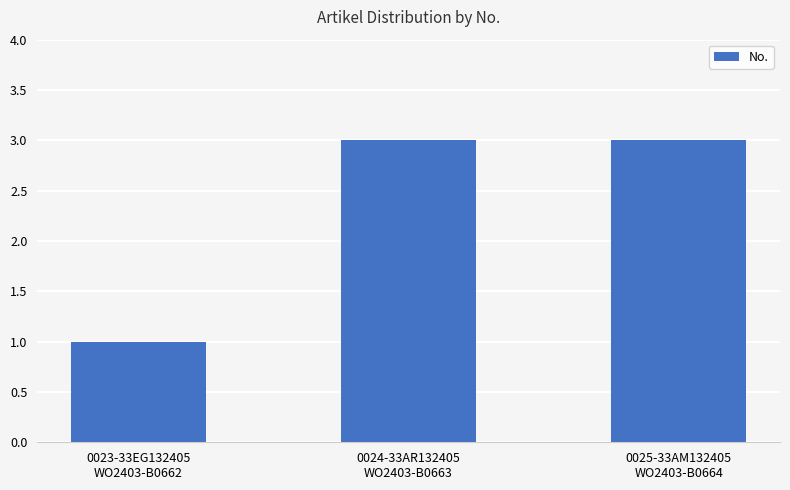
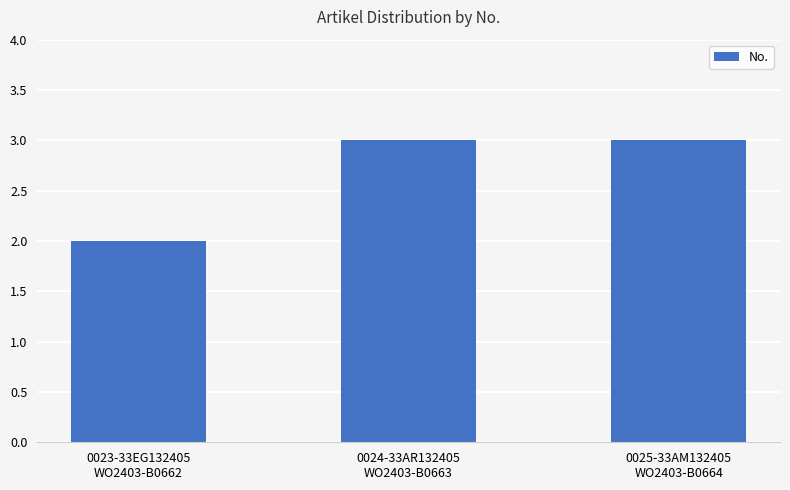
0023-33EG132405 WO2403-B0662: 1 -> 2
